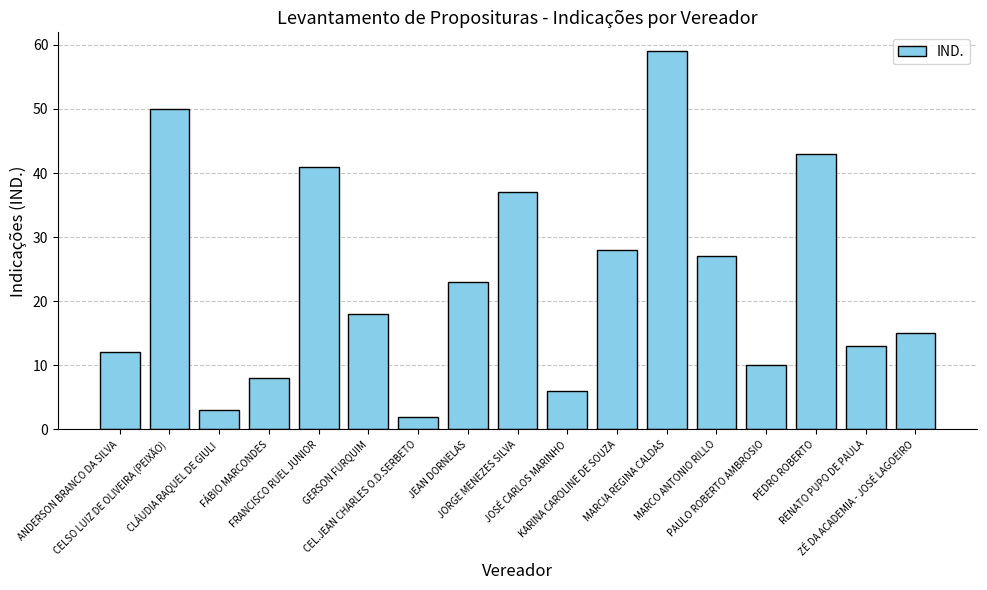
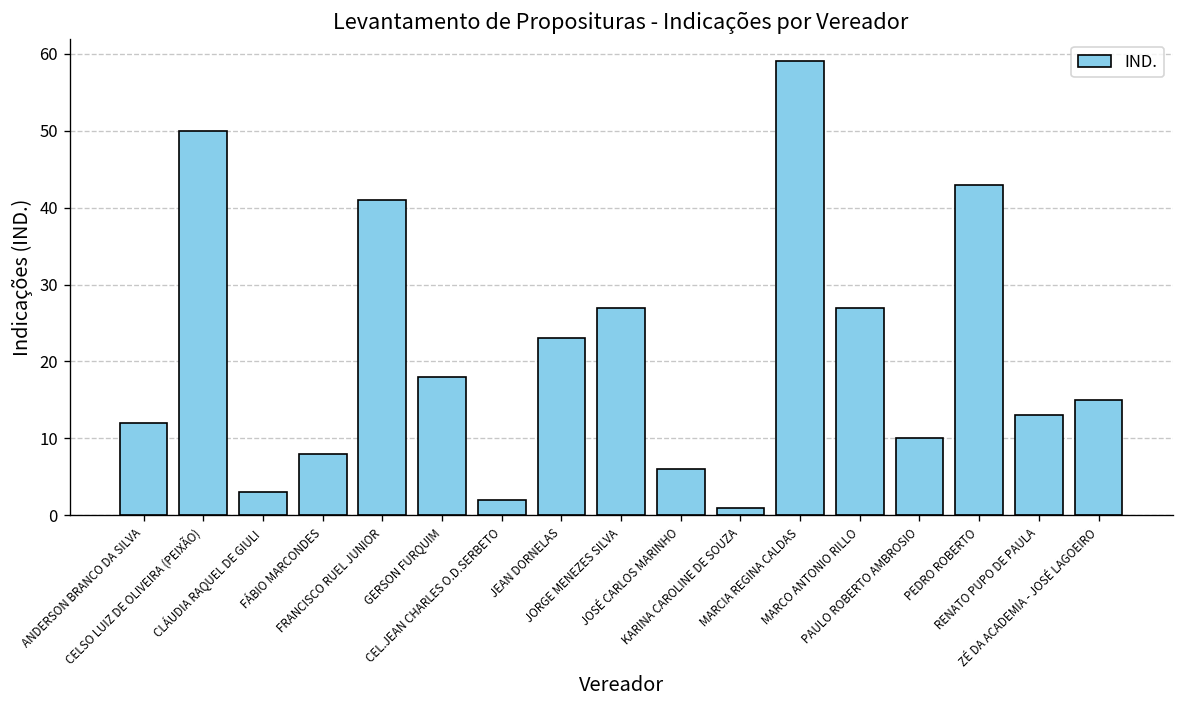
JORGE MENEZES SILVA: 37 -> 27
KARINA CAROLINE DE SOUZA: 28 -> 1
